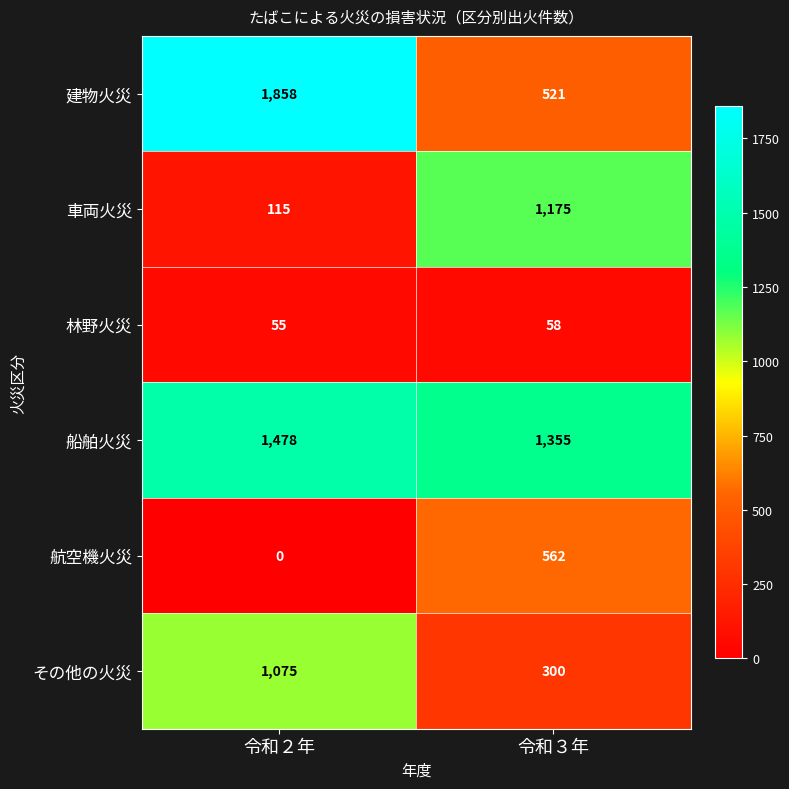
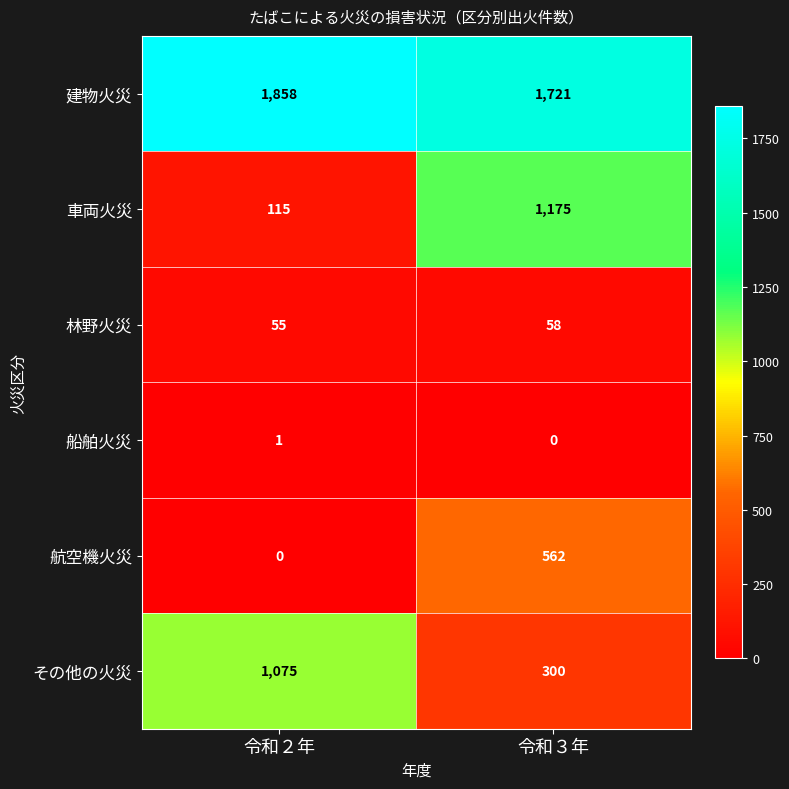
建物火災, 令和３年: 521 -> 1,721
船舶火災, 令和２年: 1,478 -> 1
船舶火災, 令和３年: 1,355 -> 0
